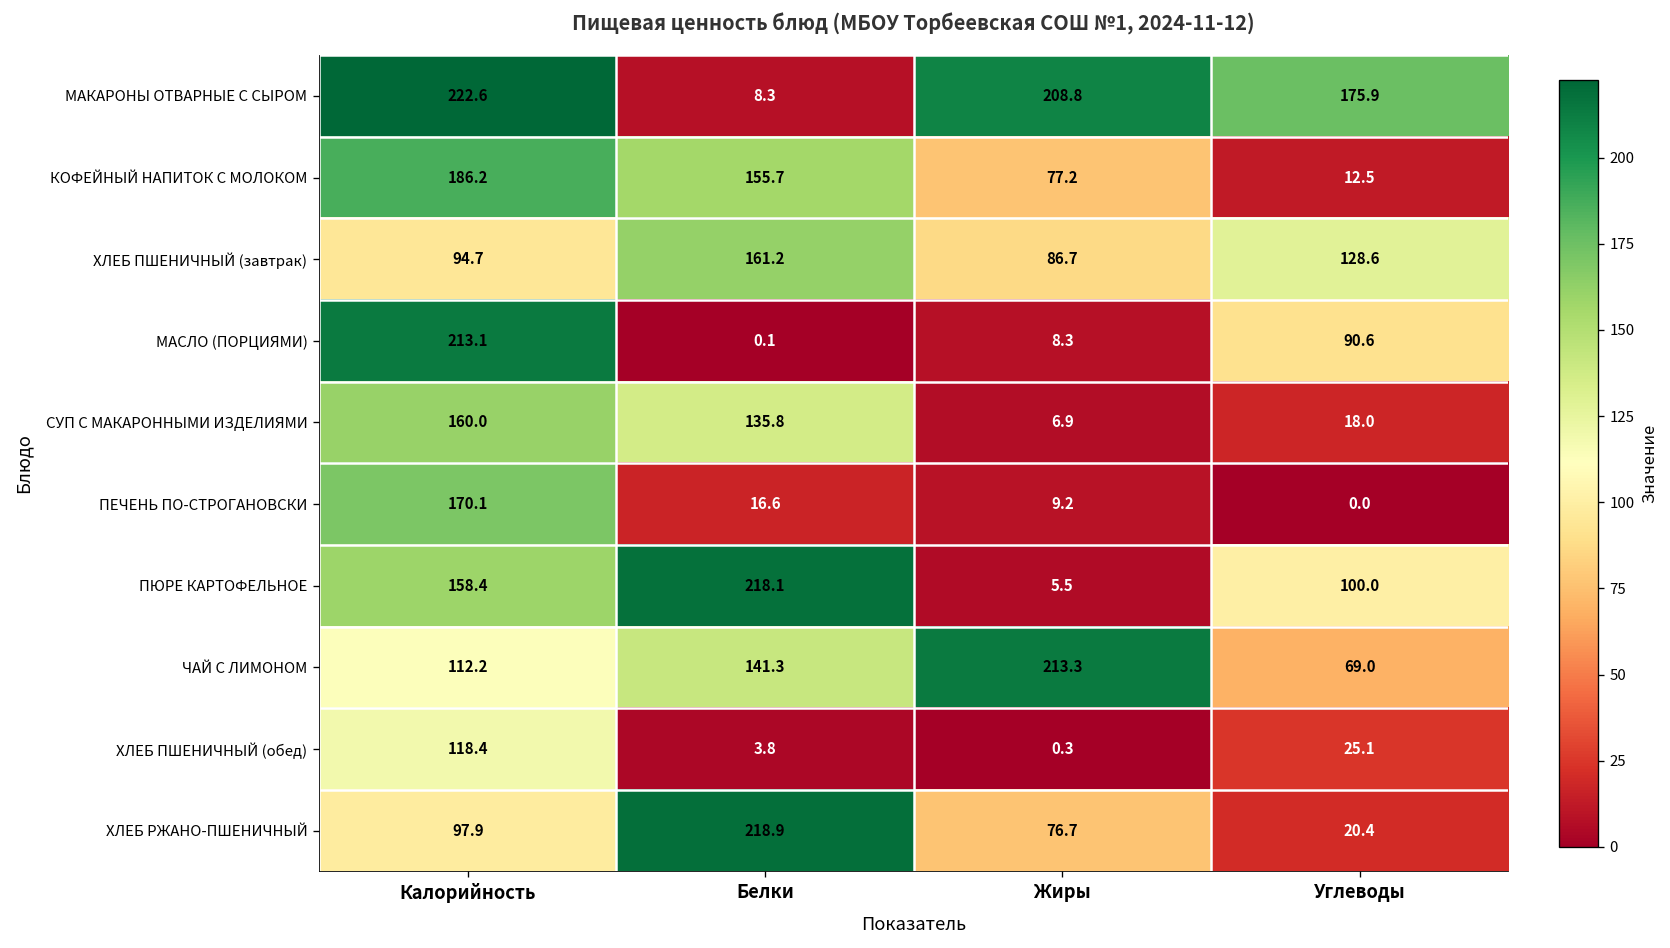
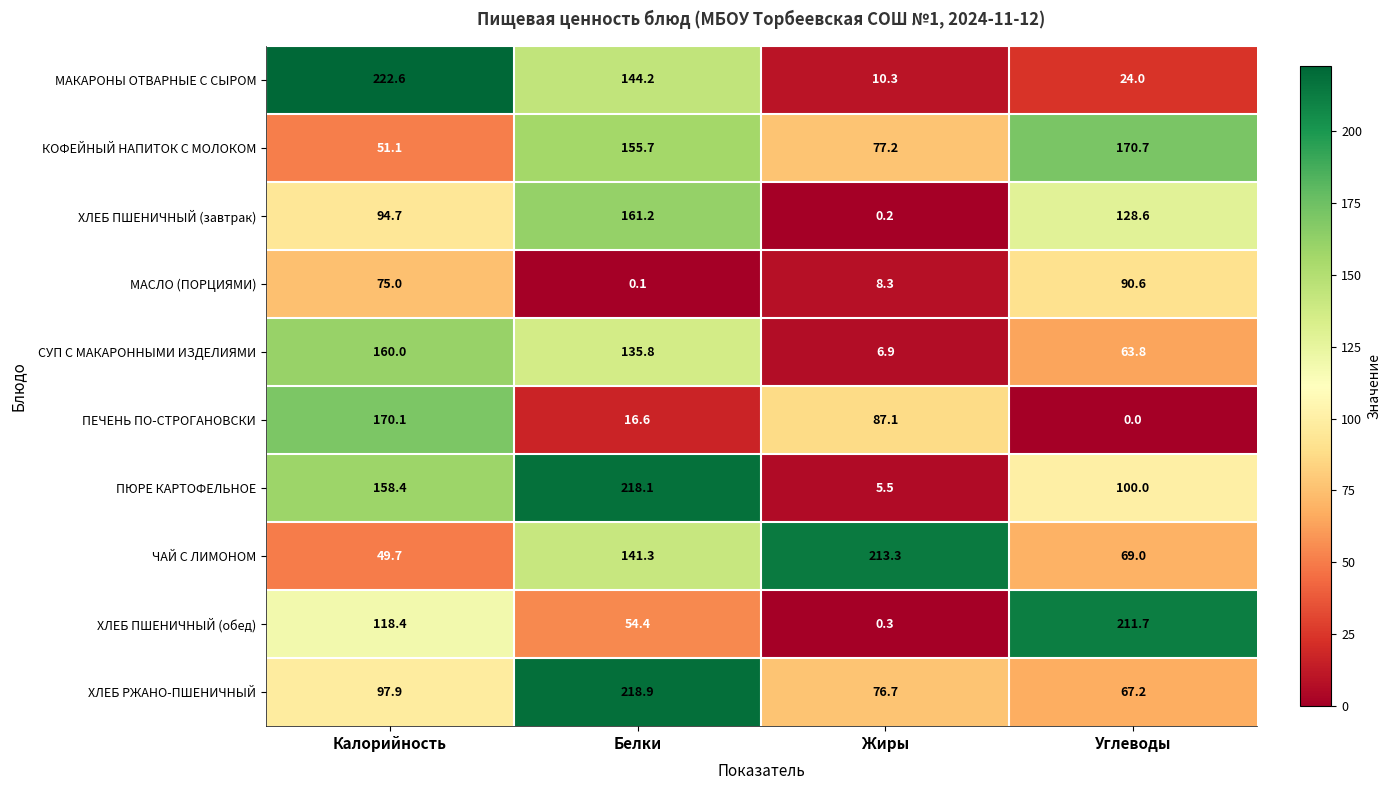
МАКАРОНЫ ОТВАРНЫЕ С СЫРОМ, Белки: 8.3 -> 144.2
МАКАРОНЫ ОТВАРНЫЕ С СЫРОМ, Жиры: 208.8 -> 10.3
МАКАРОНЫ ОТВАРНЫЕ С СЫРОМ, Углеводы: 175.9 -> 24.0
КОФЕЙНЫЙ НАПИТОК С МОЛОКОМ, Калорийность: 186.2 -> 51.1
КОФЕЙНЫЙ НАПИТОК С МОЛОКОМ, Углеводы: 12.5 -> 170.7
ХЛЕБ ПШЕНИЧНЫЙ (завтрак), Жиры: 86.7 -> 0.2
МАСЛО (ПОРЦИЯМИ), Калорийность: 213.1 -> 75.0
СУП С МАКАРОННЫМИ ИЗДЕЛИЯМИ, Углеводы: 18.0 -> 63.8
ПЕЧЕНЬ ПО-СТРОГАНОВСКИ, Жиры: 9.2 -> 87.1
ЧАЙ С ЛИМОНОМ, Калорийность: 112.2 -> 49.7
ХЛЕБ ПШЕНИЧНЫЙ (обед), Белки: 3.8 -> 54.4
ХЛЕБ ПШЕНИЧНЫЙ (обед), Углеводы: 25.1 -> 211.7
ХЛЕБ РЖАНО-ПШЕНИЧНЫЙ, Углеводы: 20.4 -> 67.2
